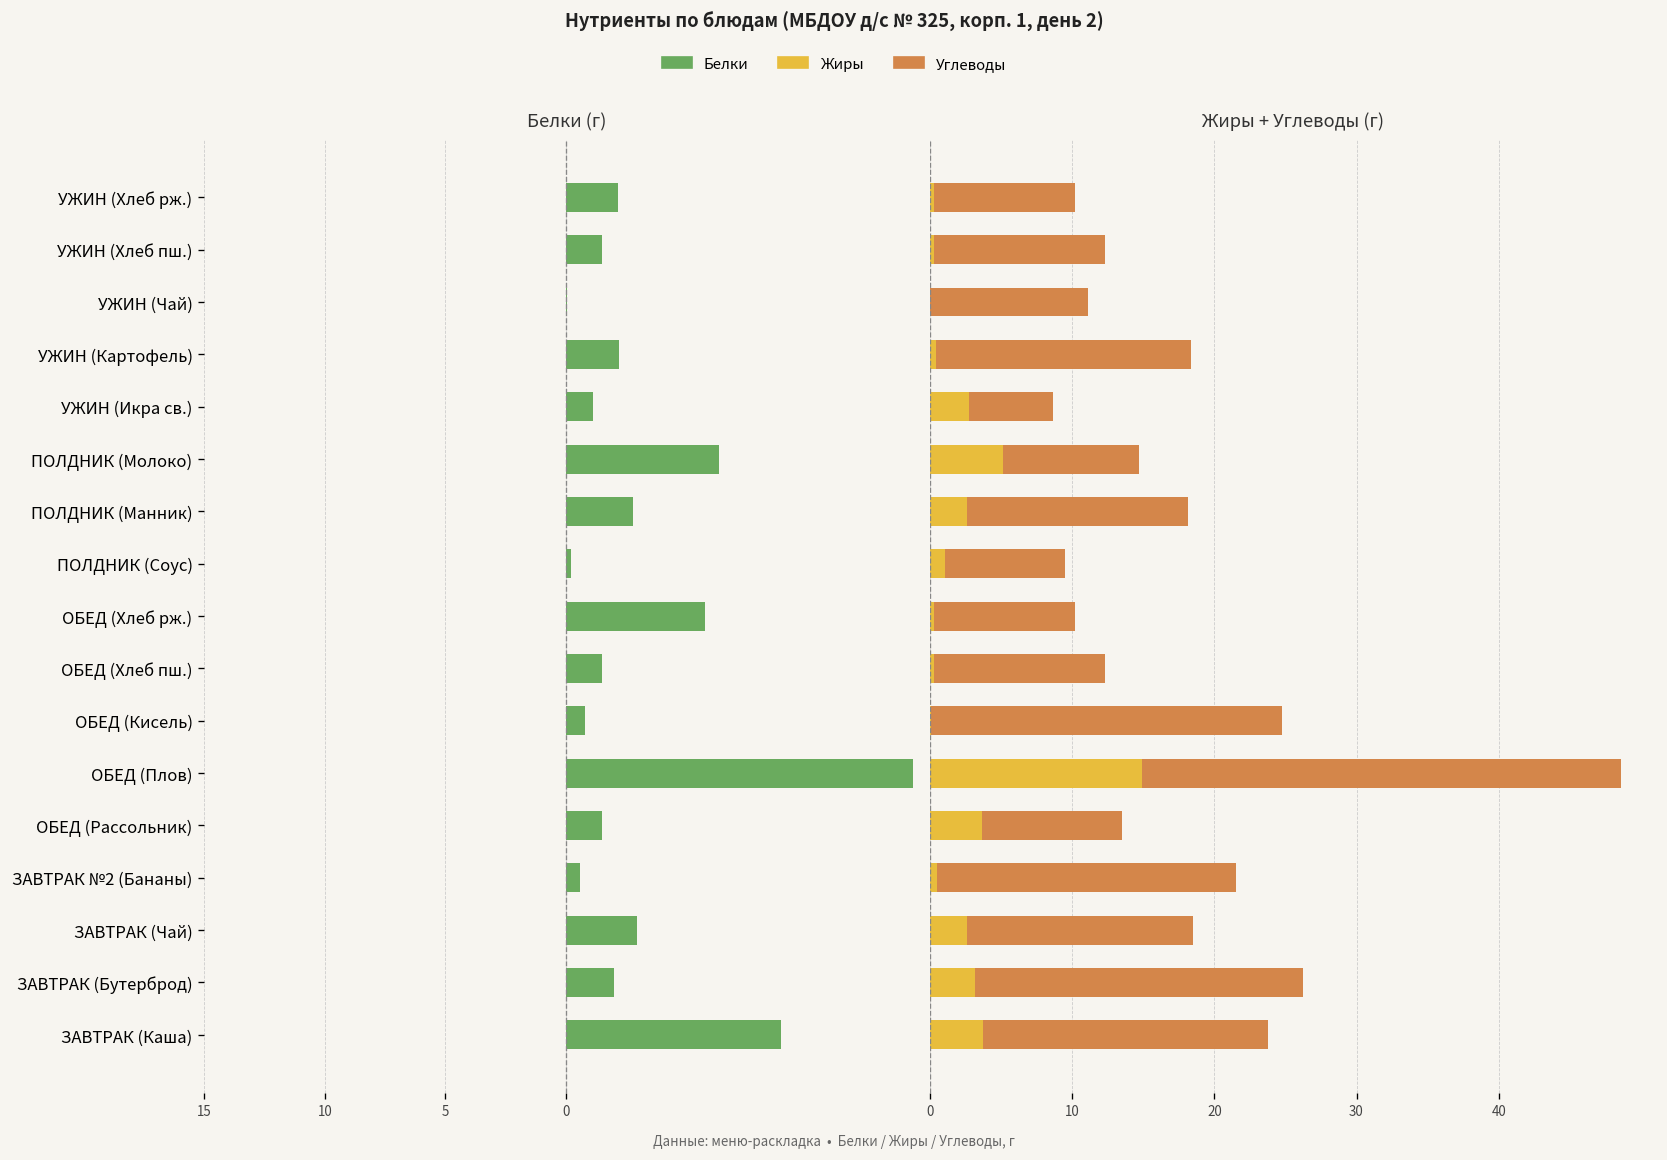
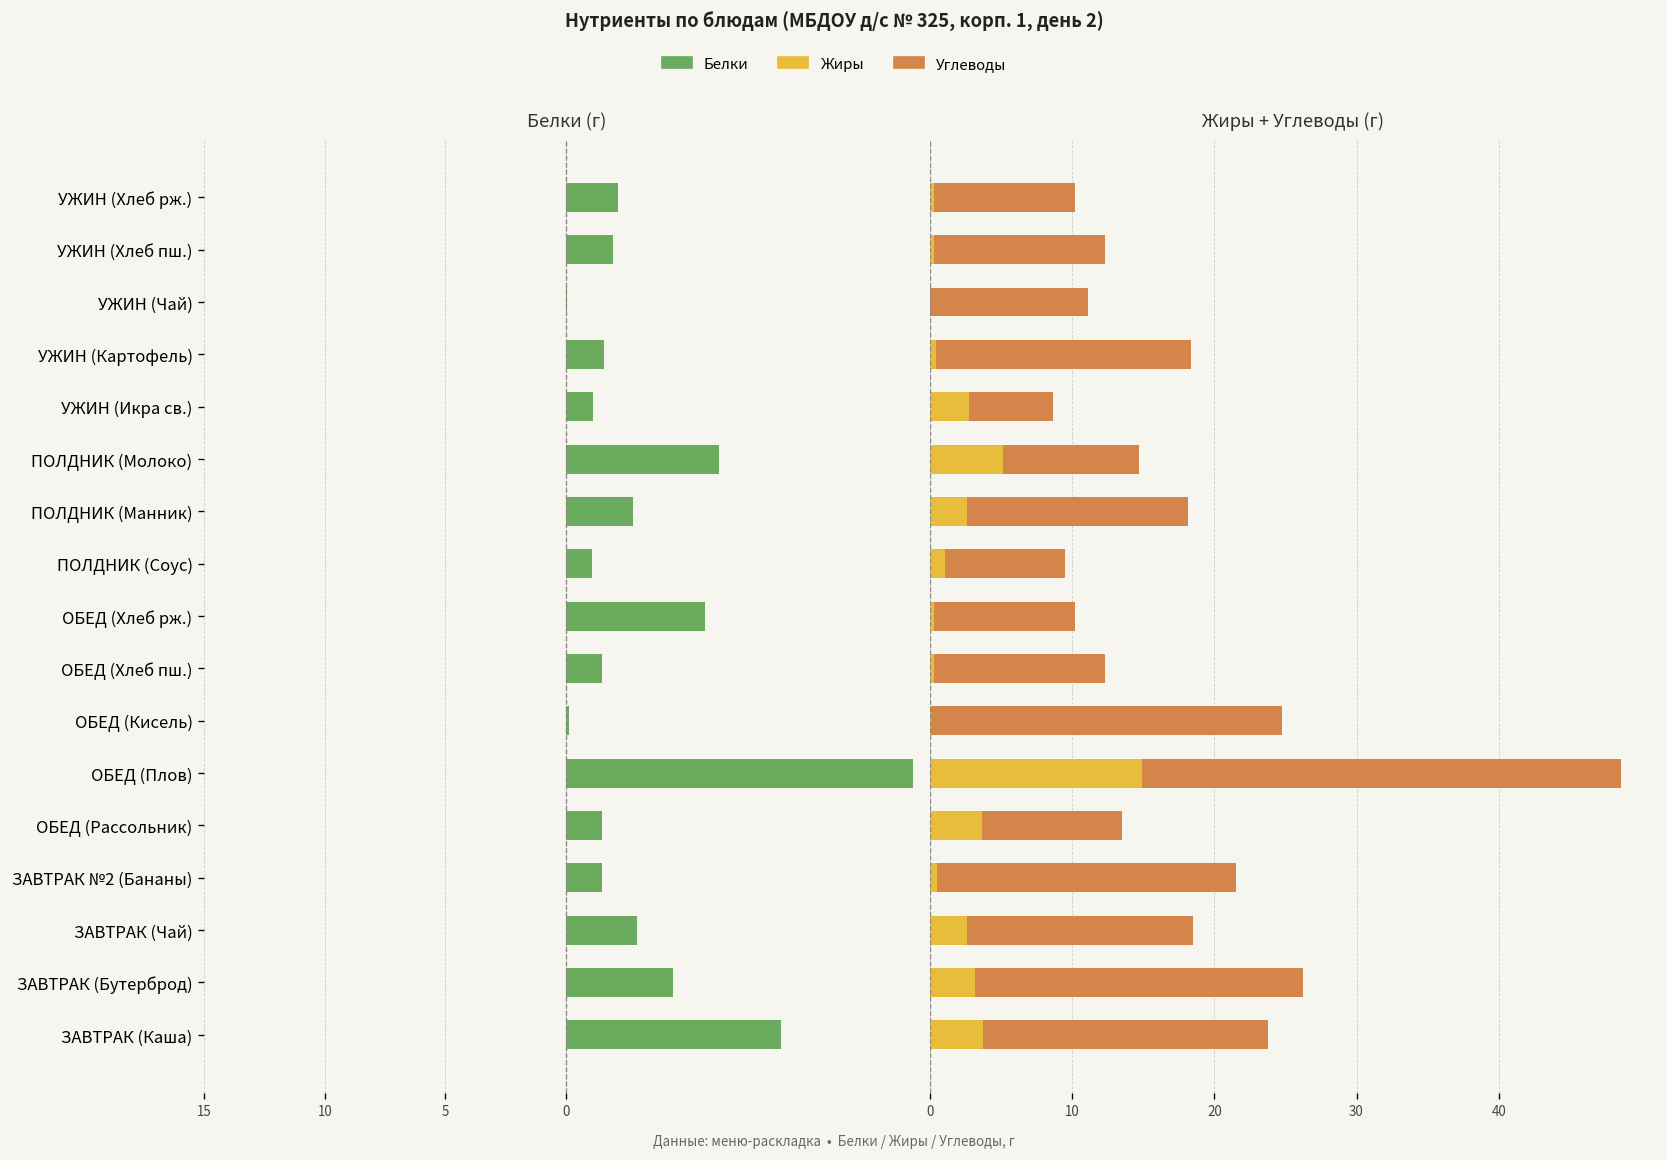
Белки (г), УЖИН (Хлеб пш.): -1.5 -> -2.0
Белки (г), УЖИН (Картофель): -2.2 -> -1.6
Белки (г), ПОЛДНИК (Соус): -0.2 -> -1.1
Белки (г), ОБЕД (Кисель): -0.8 -> -0.1
Белки (г), ЗАВТРАК №2 (Бананы): -0.6 -> -1.5
Белки (г), ЗАВТРАК (Бутерброд): -2.0 -> -4.5
